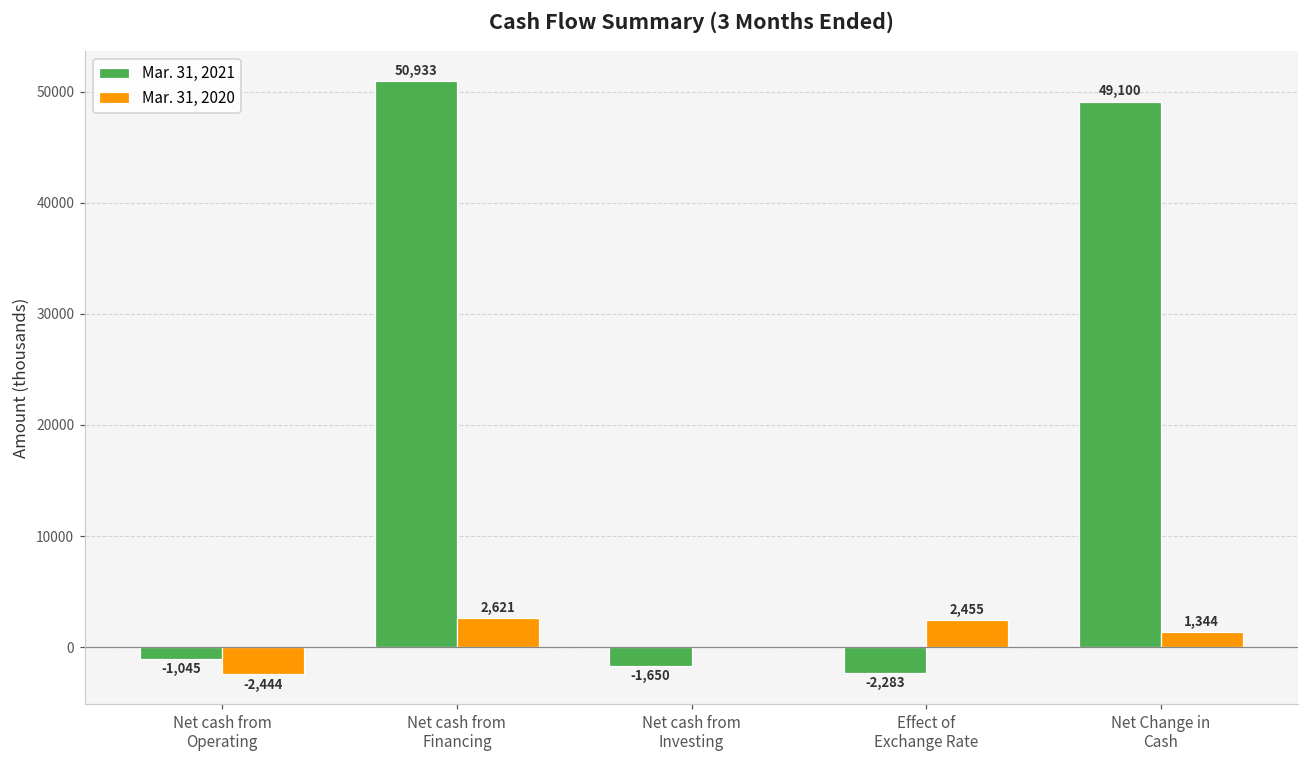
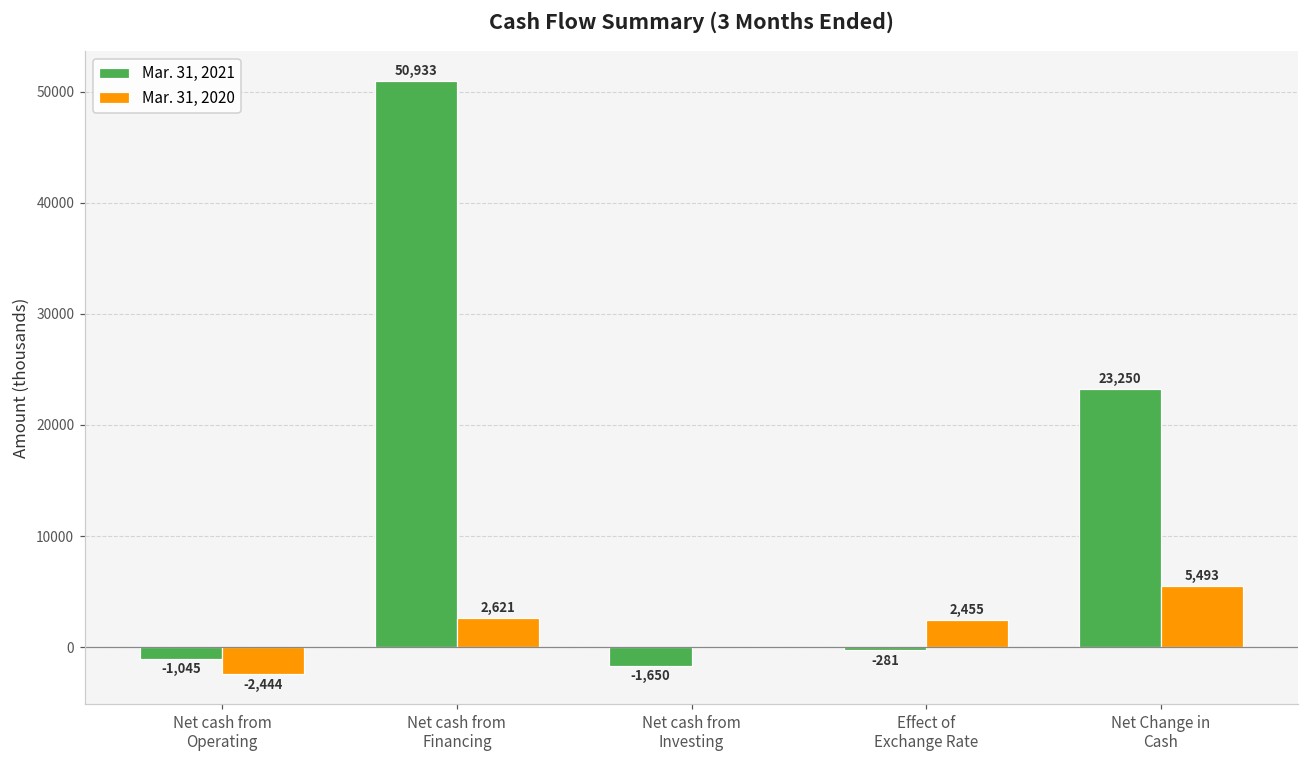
Mar. 31, 2021, Effect of Exchange Rate: -2,283 -> -281
Mar. 31, 2021, Net Change in Cash: 49,100 -> 23,250
Mar. 31, 2020, Net Change in Cash: 1,344 -> 5,493
